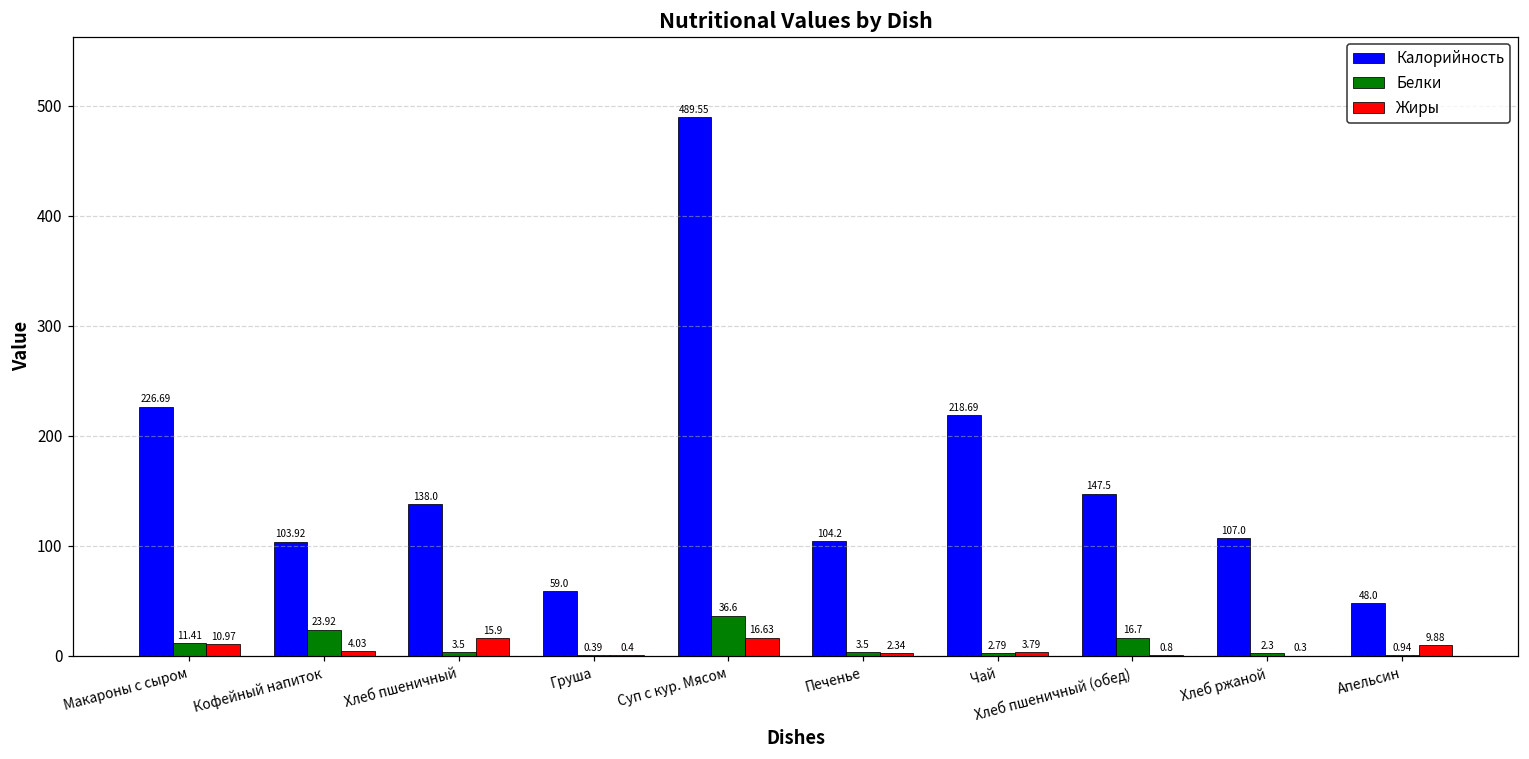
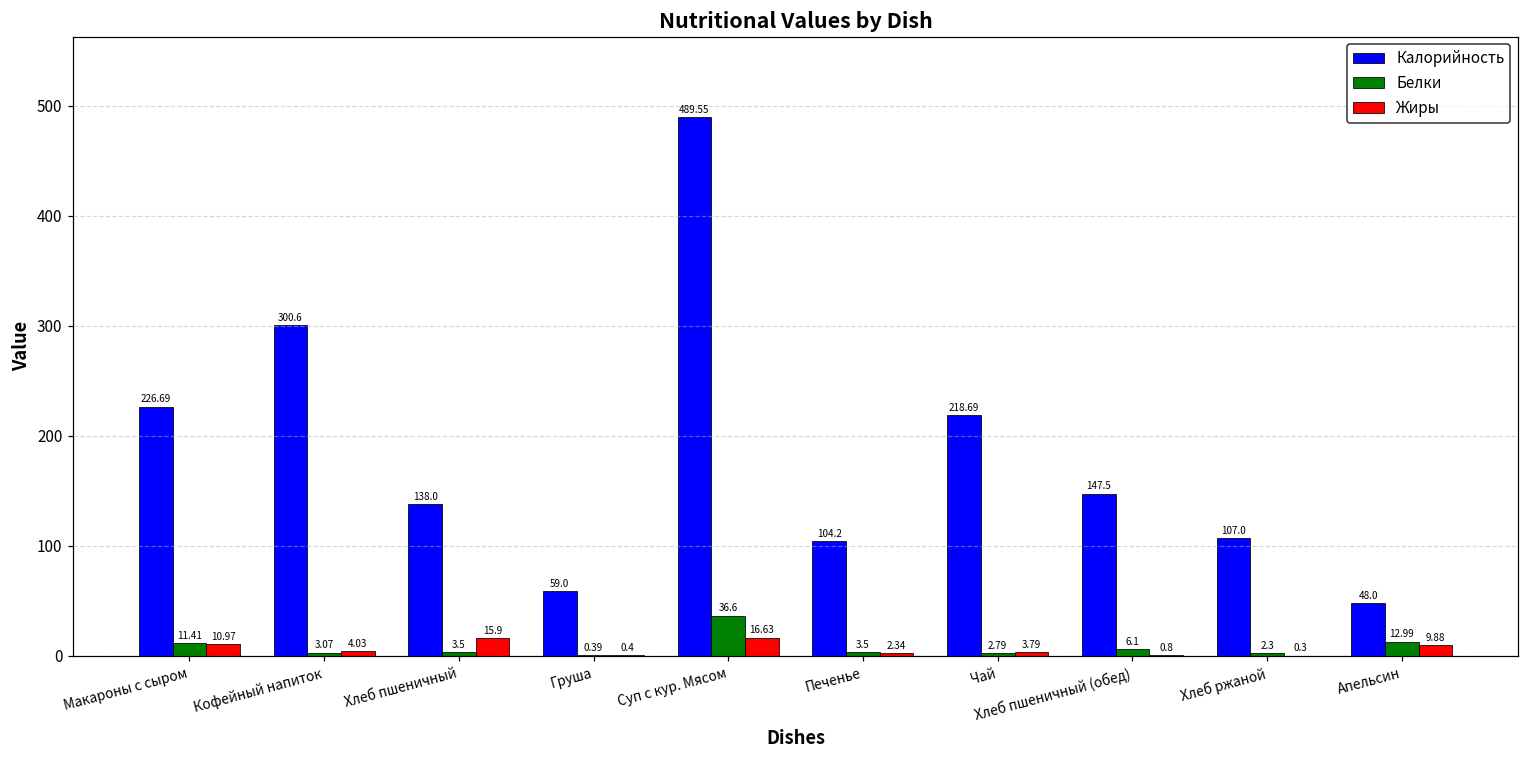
Калорийность, Кофейный напиток: 103.92 -> 300.6
Белки, Кофейный напиток: 23.92 -> 3.07
Белки, Хлеб пшеничный (обед): 16.7 -> 6.1
Белки, Апельсин: 0.94 -> 12.99
